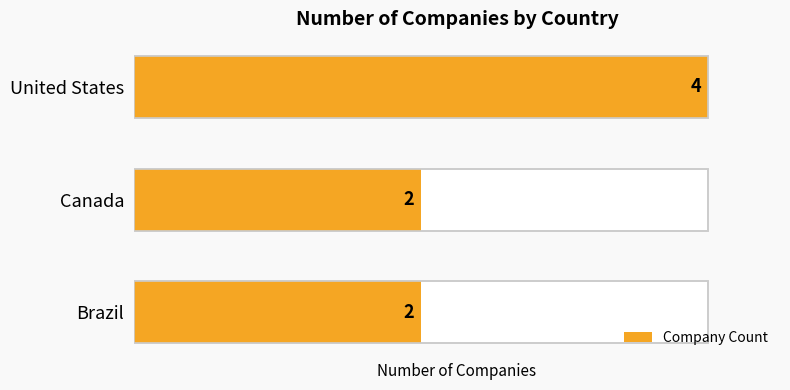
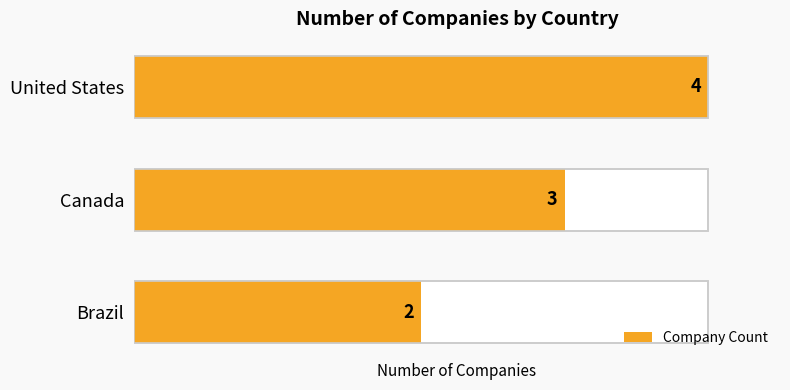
Company Count, Canada: 2 -> 3
